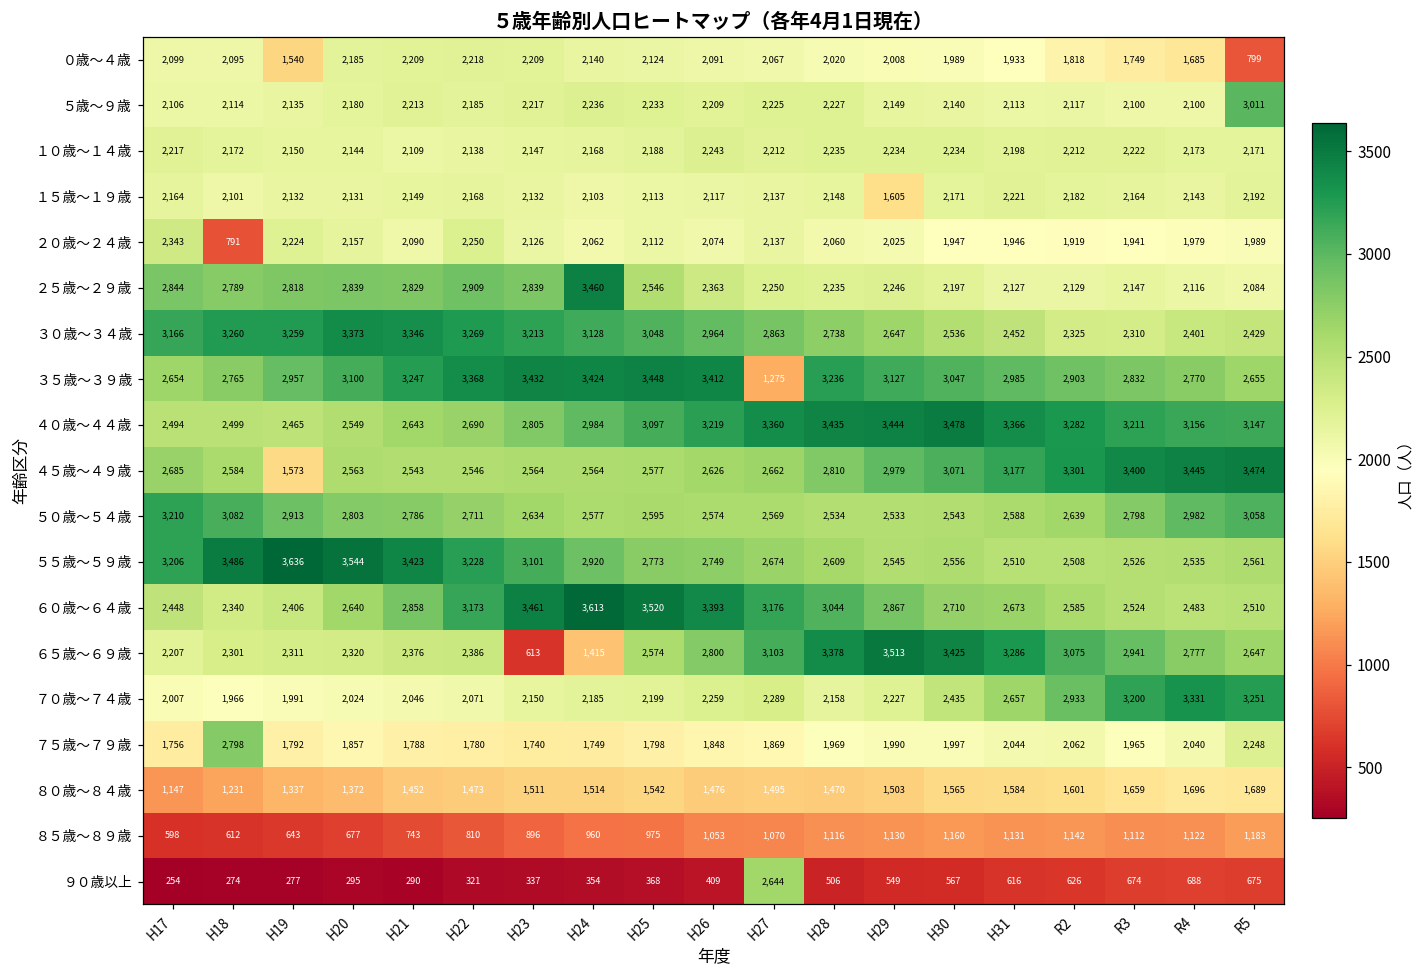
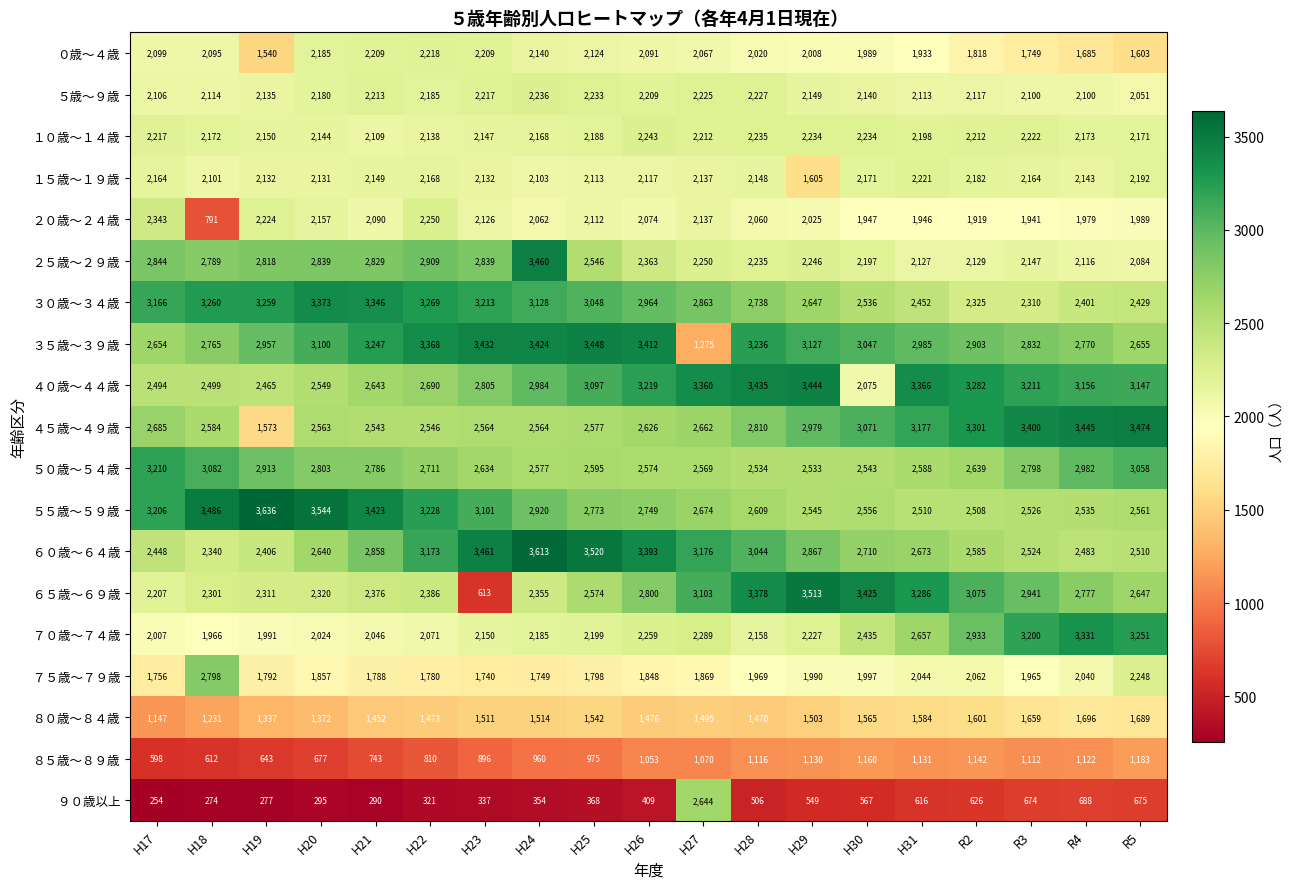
０歳～４歳, R5: 799 -> 1,603
５歳～９歳, R5: 3,011 -> 2,051
４０歳～４４歳, H30: 3,478 -> 2,075
６５歳～６９歳, H24: 1,415 -> 2,355
